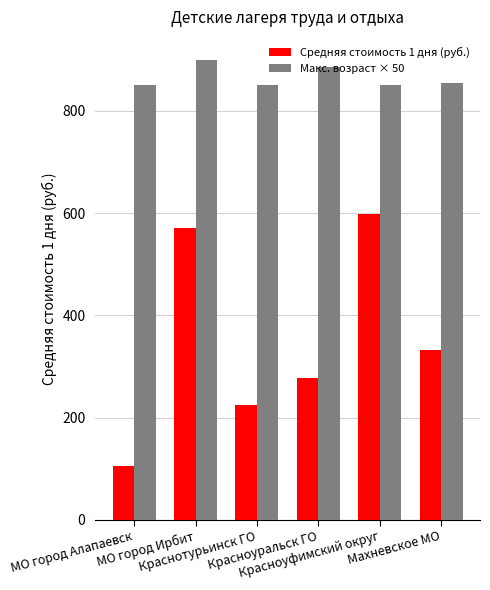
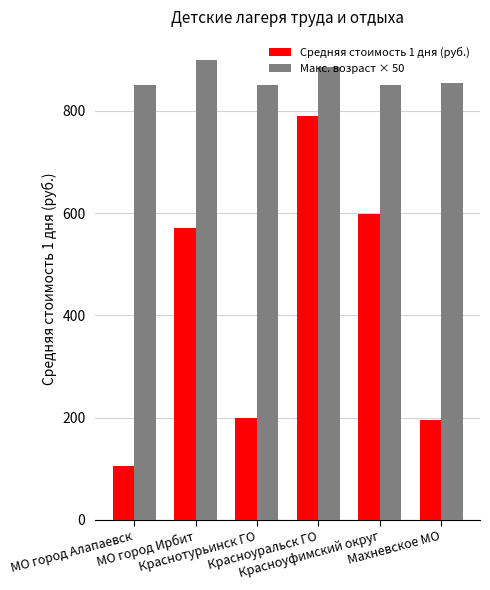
Средняя стоимость 1 дня (руб.), Краснотурьинск ГО: 220 -> 200
Средняя стоимость 1 дня (руб.), Красноуральск ГО: 280 -> 790
Средняя стоимость 1 дня (руб.), Махневское МО: 330 -> 200
